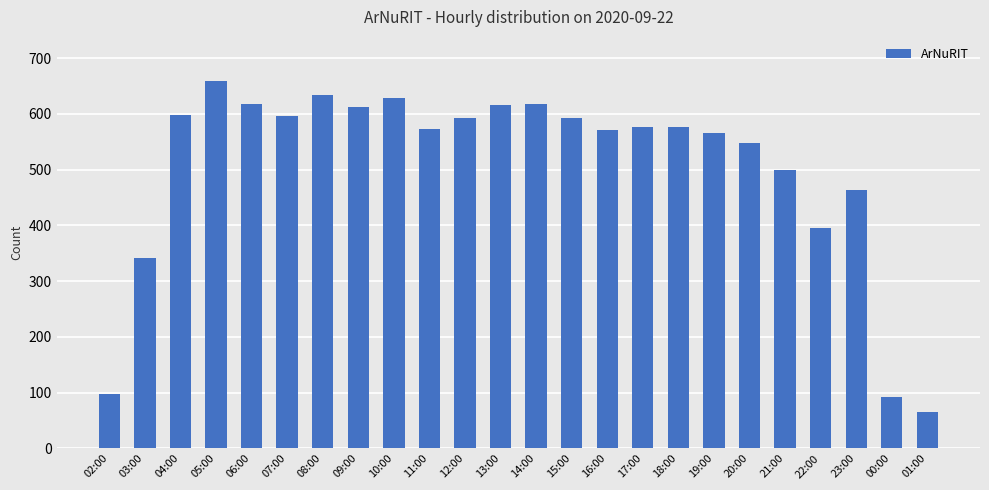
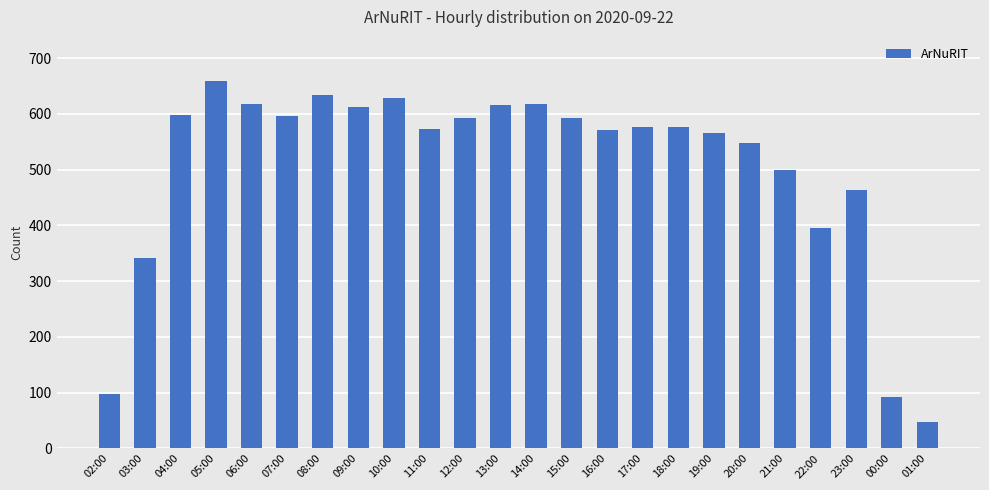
01:00: 70 -> 50
